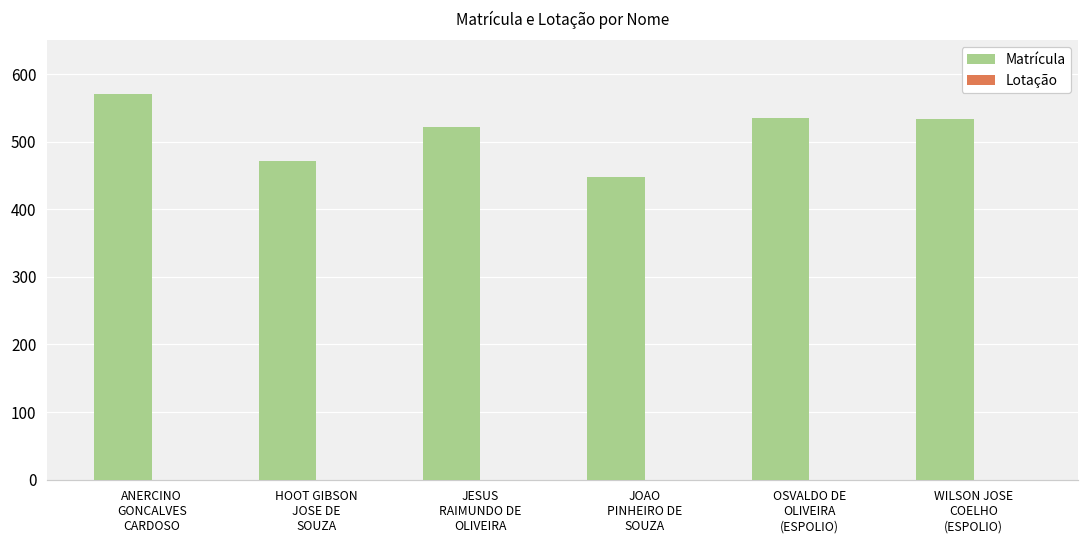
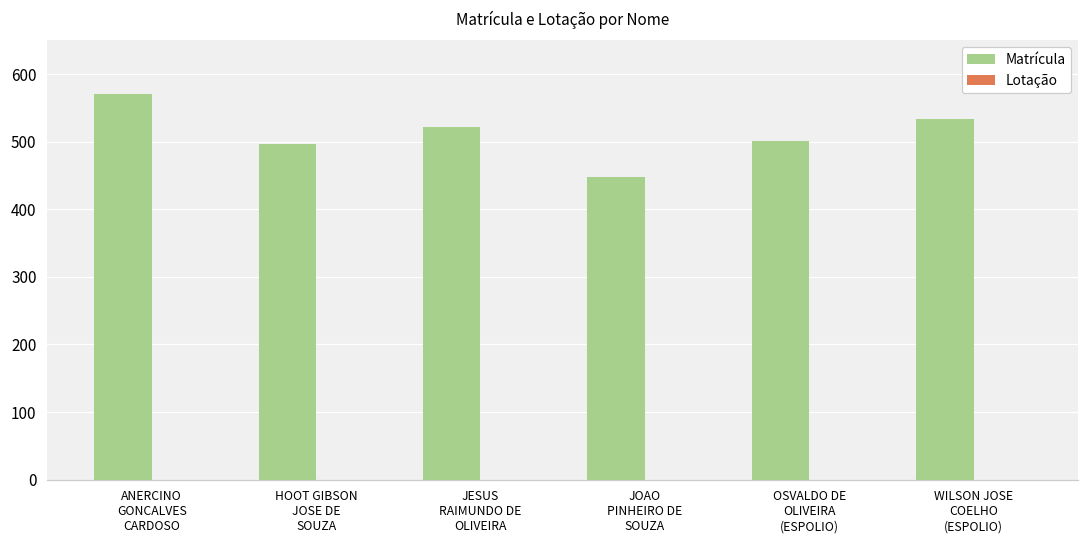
Matrícula, HOOT GIBSON JOSE DE SOUZA: 470 -> 500
Matrícula, OSVALDO DE OLIVEIRA (ESPOLIO): 540 -> 500
